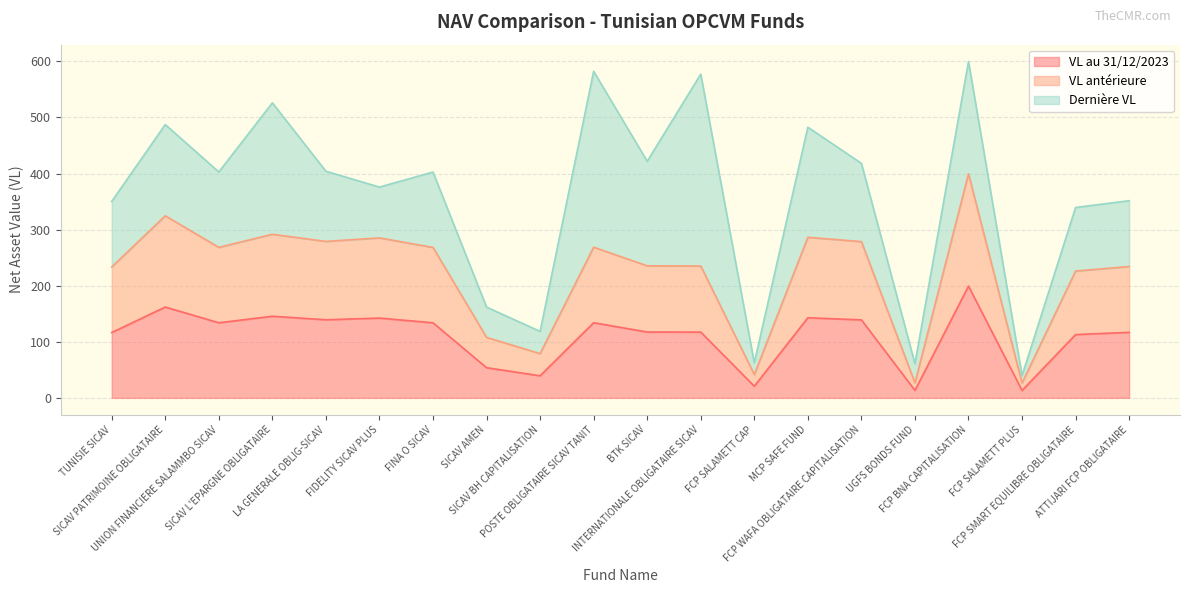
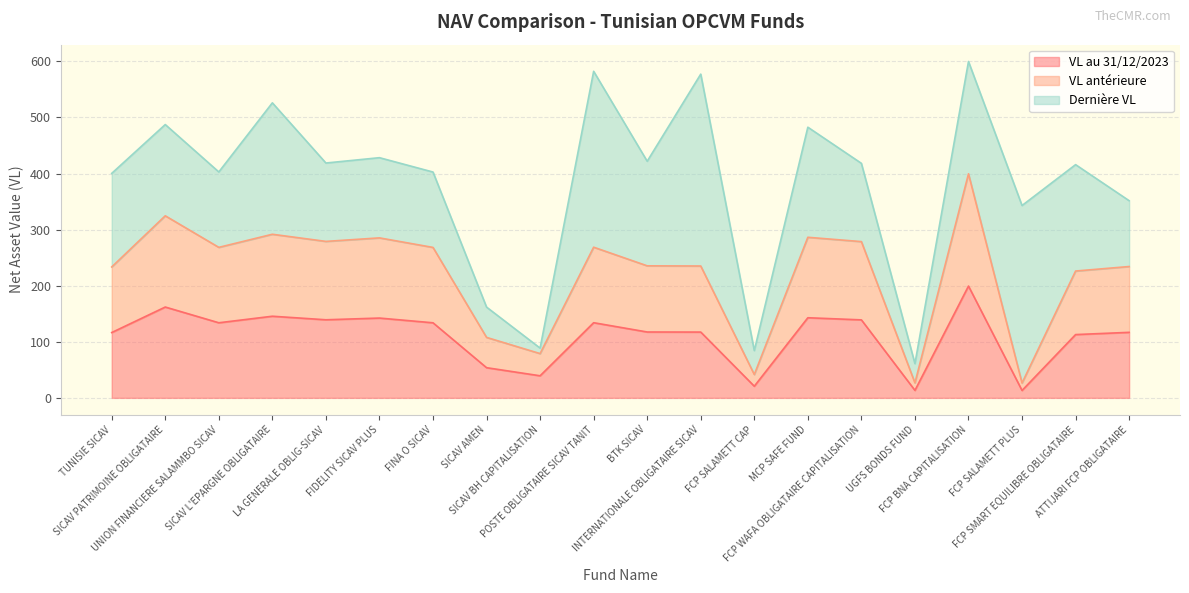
Dernière VL, TUNISIE SICAV: 120 -> 170
Dernière VL, LA GENERALE OBLIG-SICAV: 130 -> 140
Dernière VL, FIDELITY SICAV PLUS: 90 -> 140
Dernière VL, SICAV BH CAPITALISATION: 40 -> 10
Dernière VL, FCP SALAMETT CAP: 20 -> 40
Dernière VL, FCP SALAMETT PLUS: 10 -> 320
Dernière VL, FCP SMART EQUILIBRE OBLIGATAIRE: 110 -> 190
